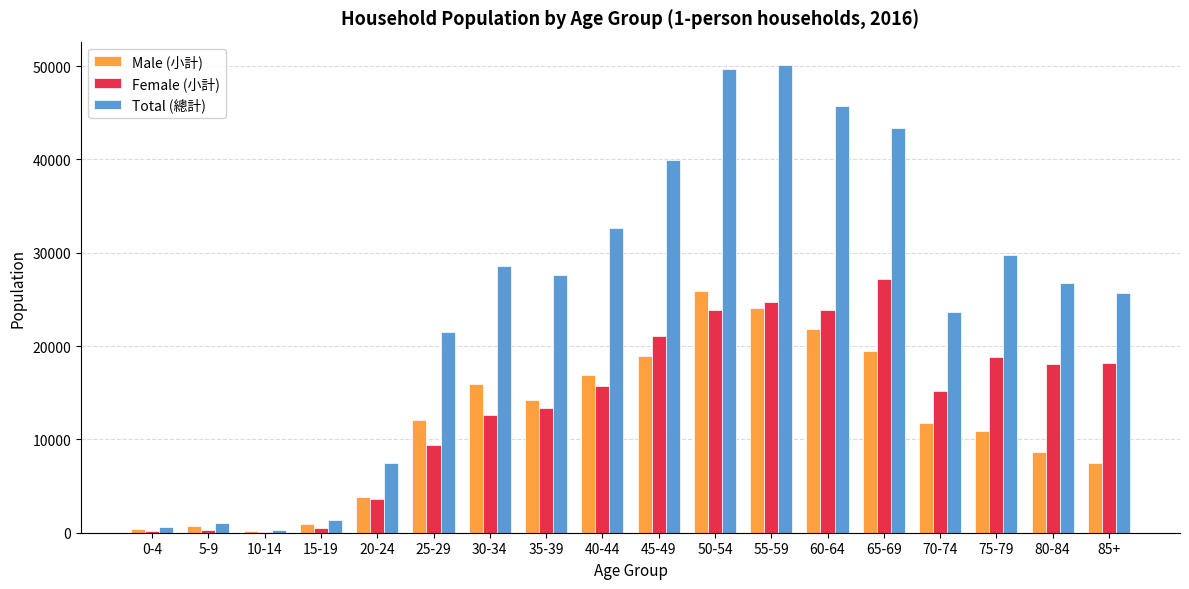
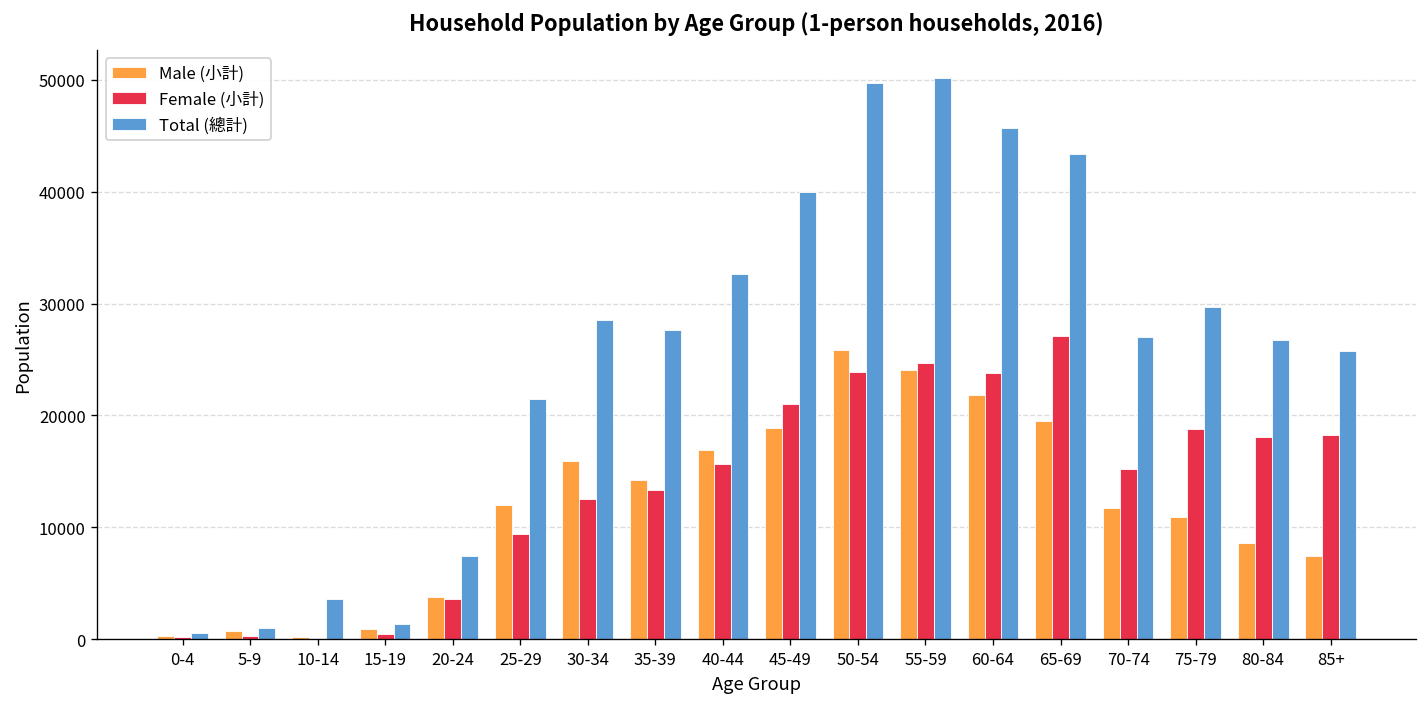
Total (總計), 10-14: 0 -> 4000
Total (總計), 70-74: 24000 -> 27000
